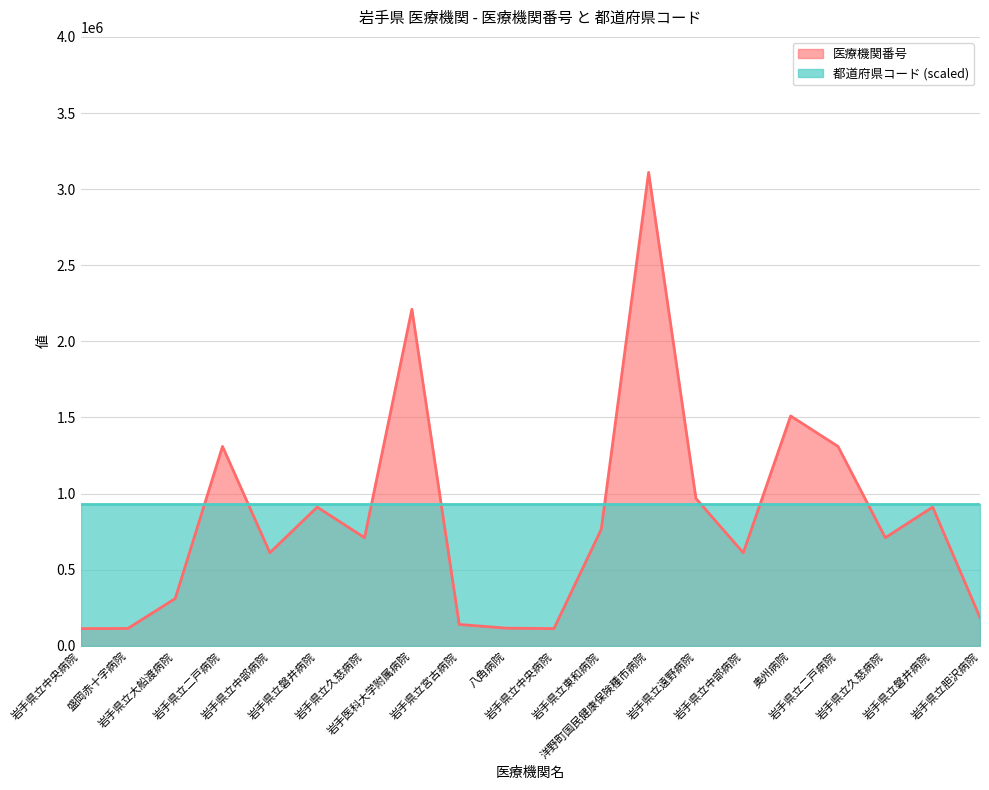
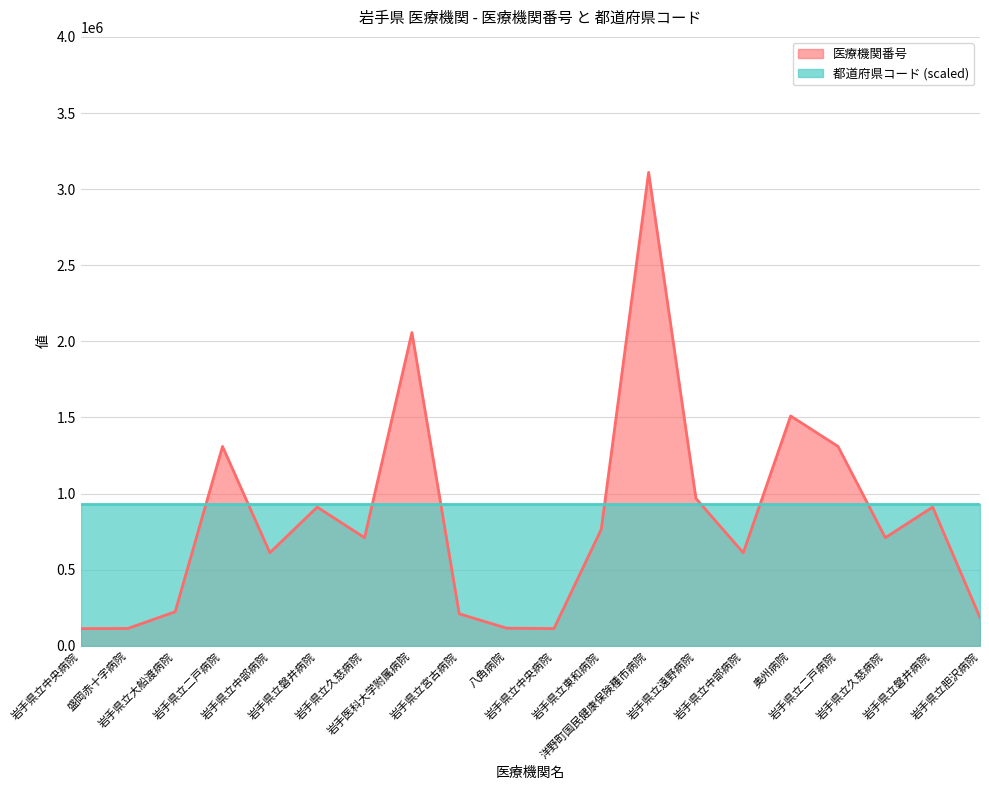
医療機関番号, 岩手県立大船渡病院: 310000 -> 220000
医療機関番号, 岩手医科大学附属病院: 2210000 -> 2060000
医療機関番号, 岩手県立宮古病院: 140000 -> 210000
